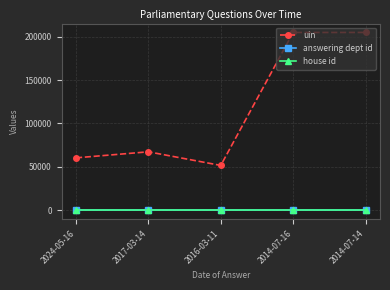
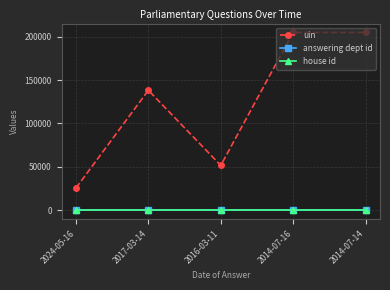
uin, 2024-05-16: 60000 -> 30000
uin, 2017-03-14: 70000 -> 140000
